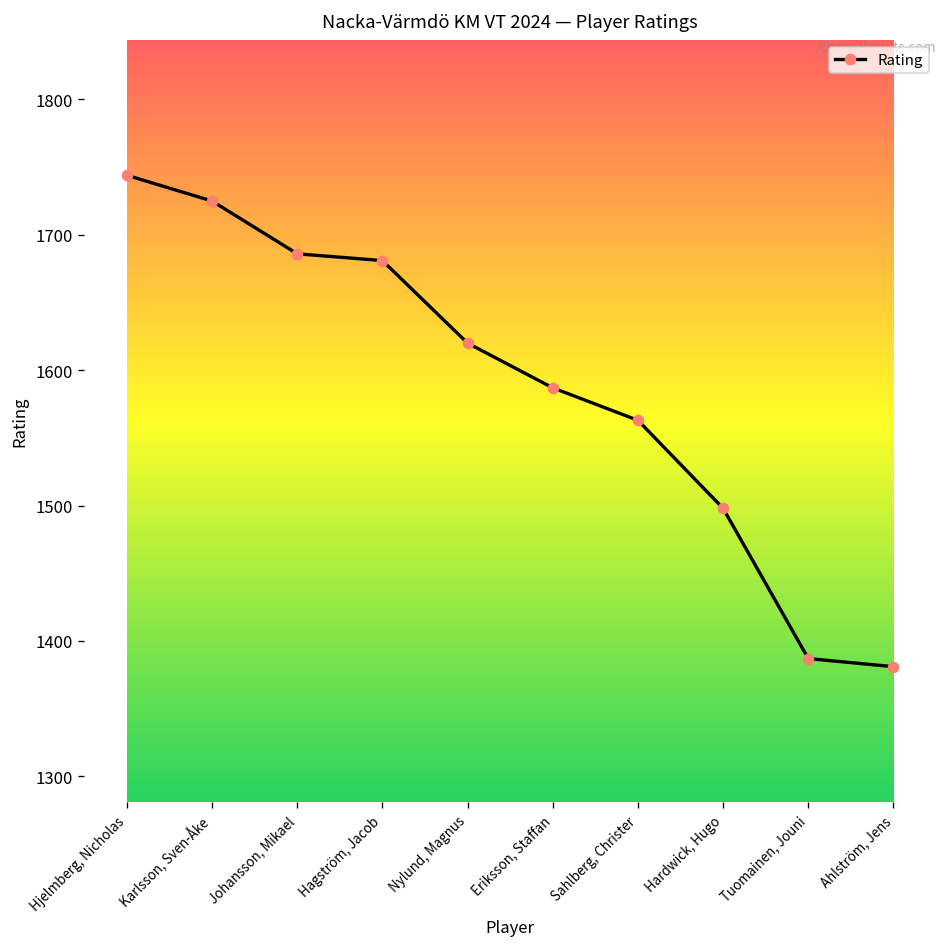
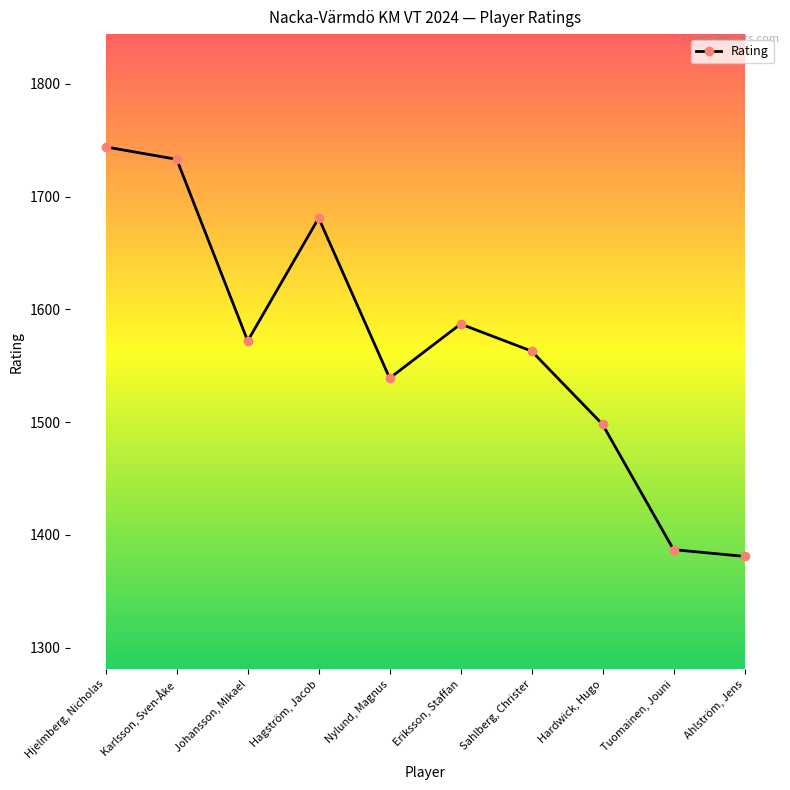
Karlsson, Sven-Åke: 1725 -> 1733
Johansson, Mikael: 1686 -> 1572
Nylund, Magnus: 1620 -> 1539
